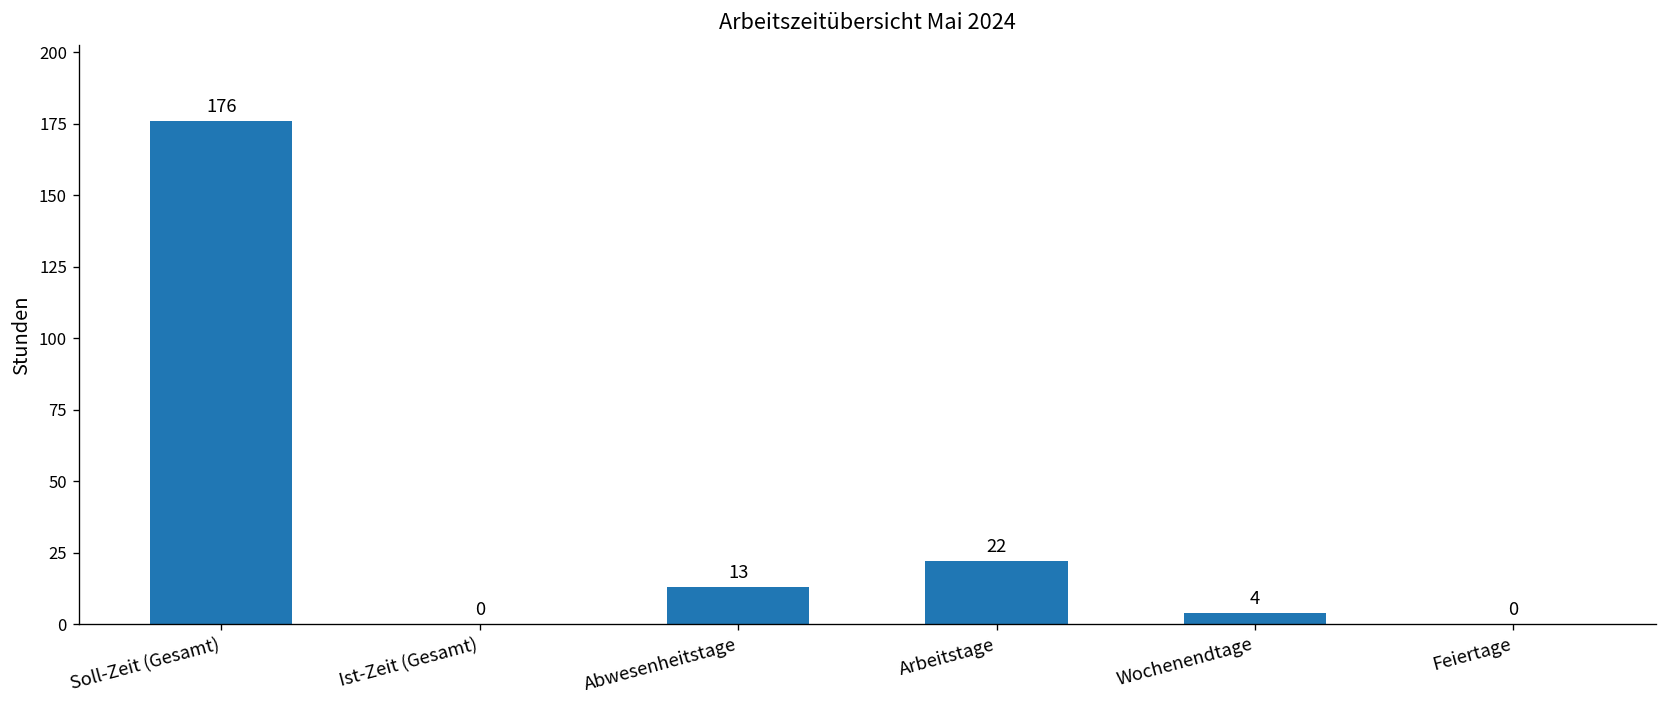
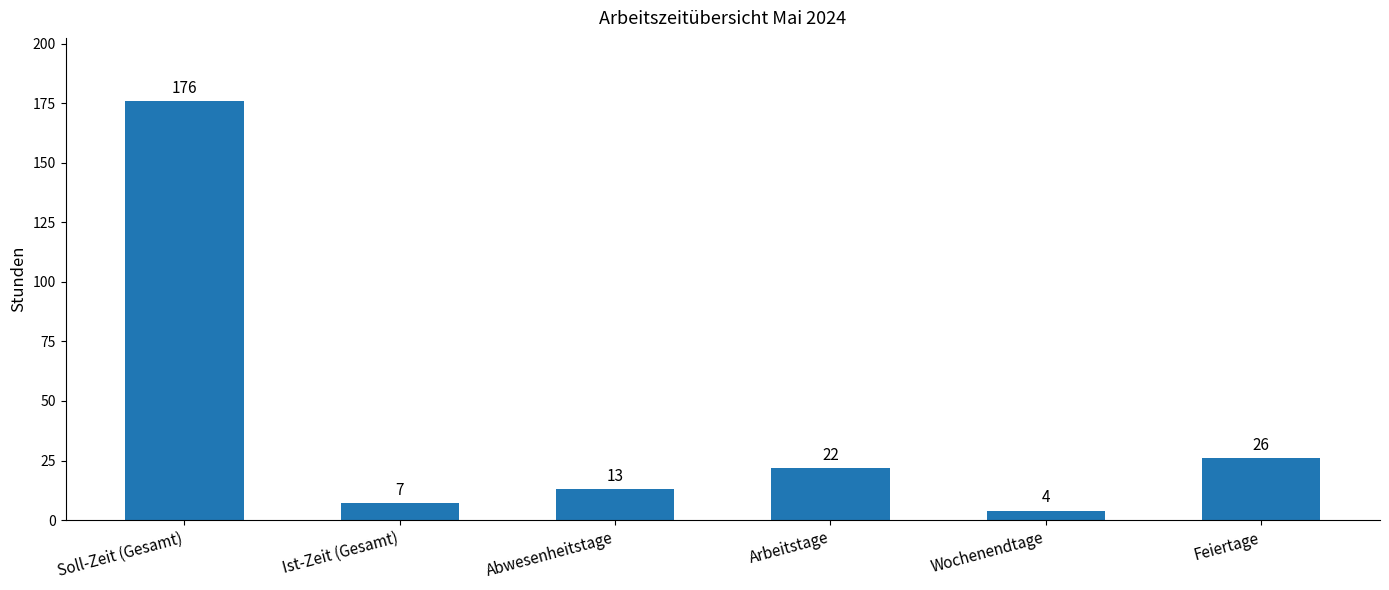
Ist-Zeit (Gesamt): 0 -> 7
Feiertage: 0 -> 26
